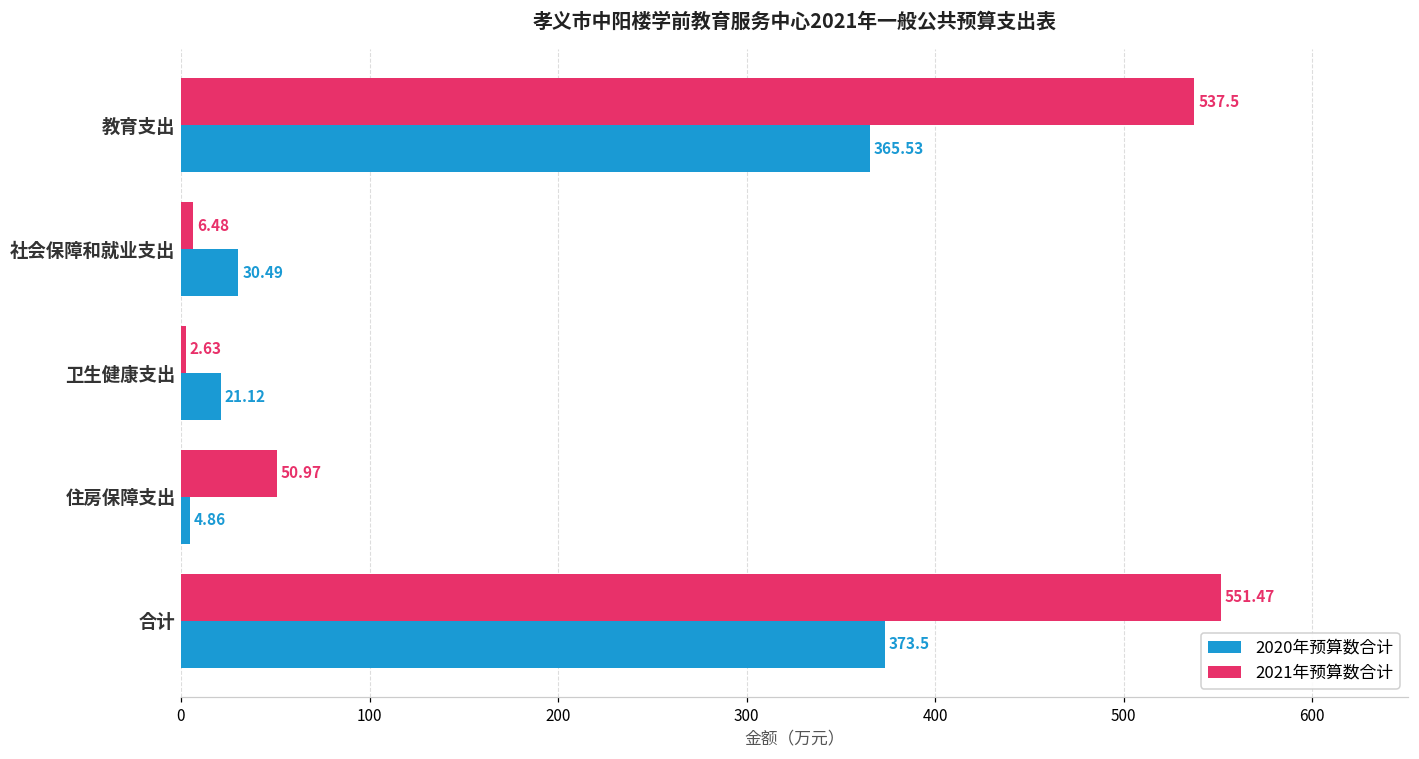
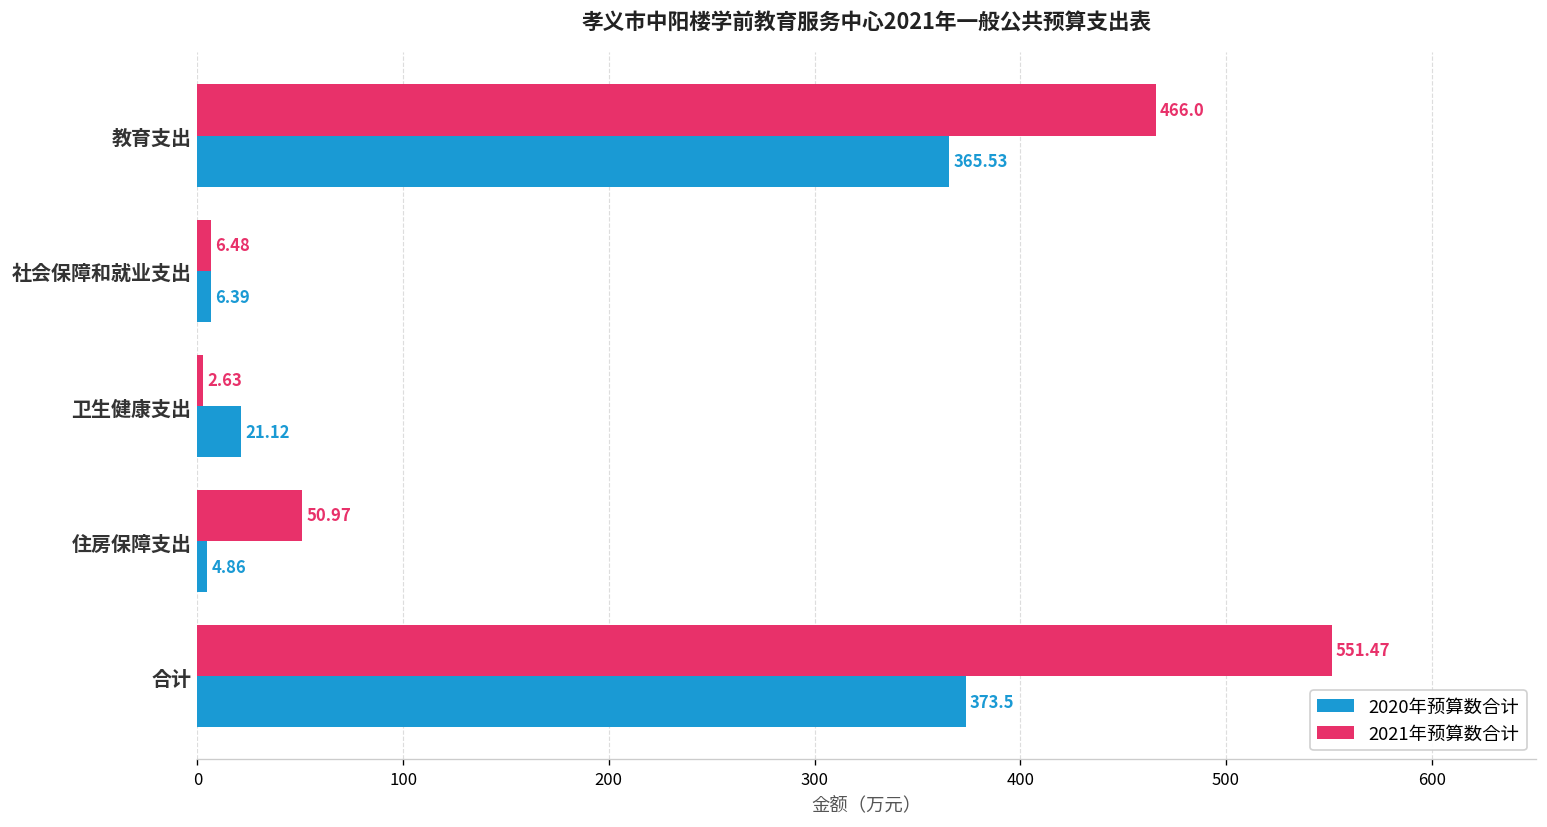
2021年预算数合计, 教育支出: 537.5 -> 466.0
2020年预算数合计, 社会保障和就业支出: 30.49 -> 6.39
